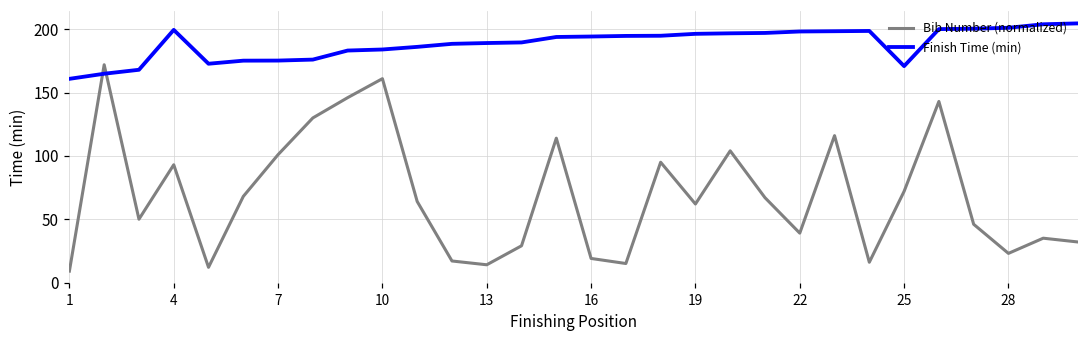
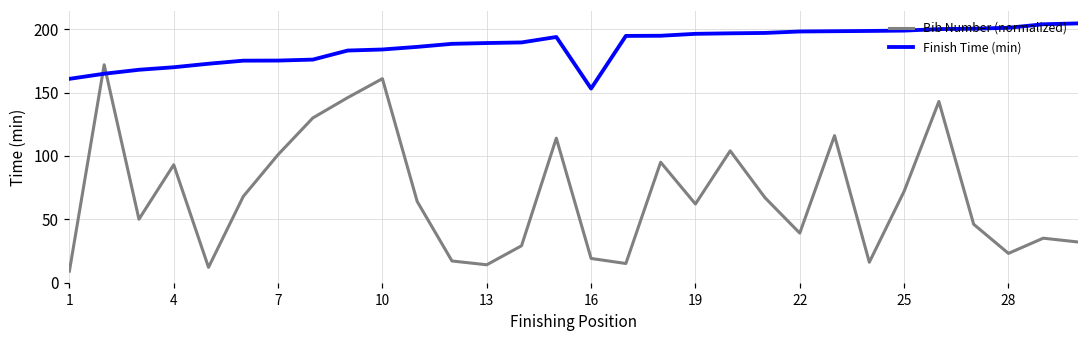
Finish Time (min), 4: 200 -> 170
Finish Time (min), 16: 194 -> 153
Finish Time (min), 25: 171 -> 199
